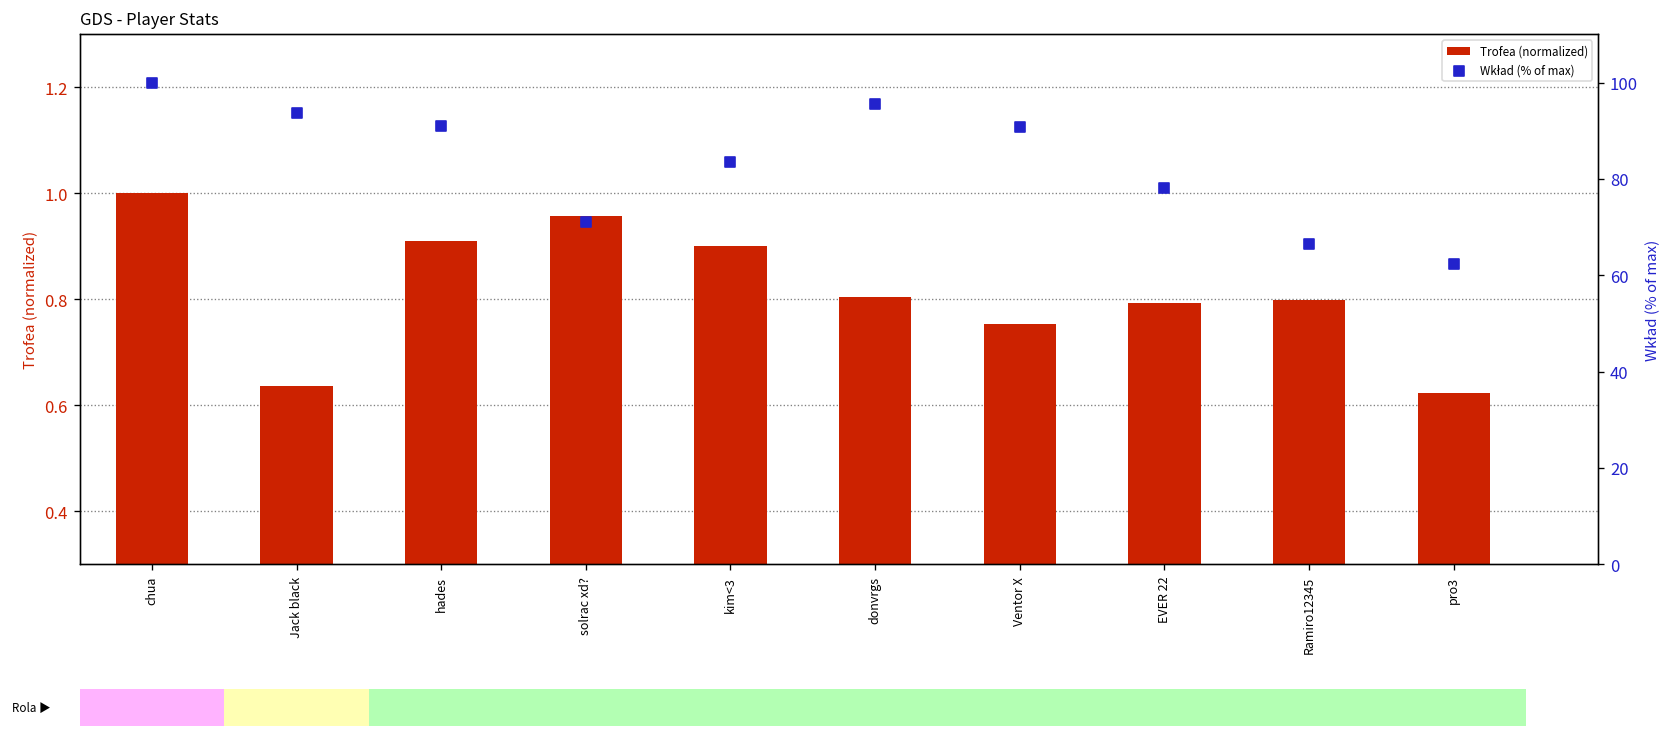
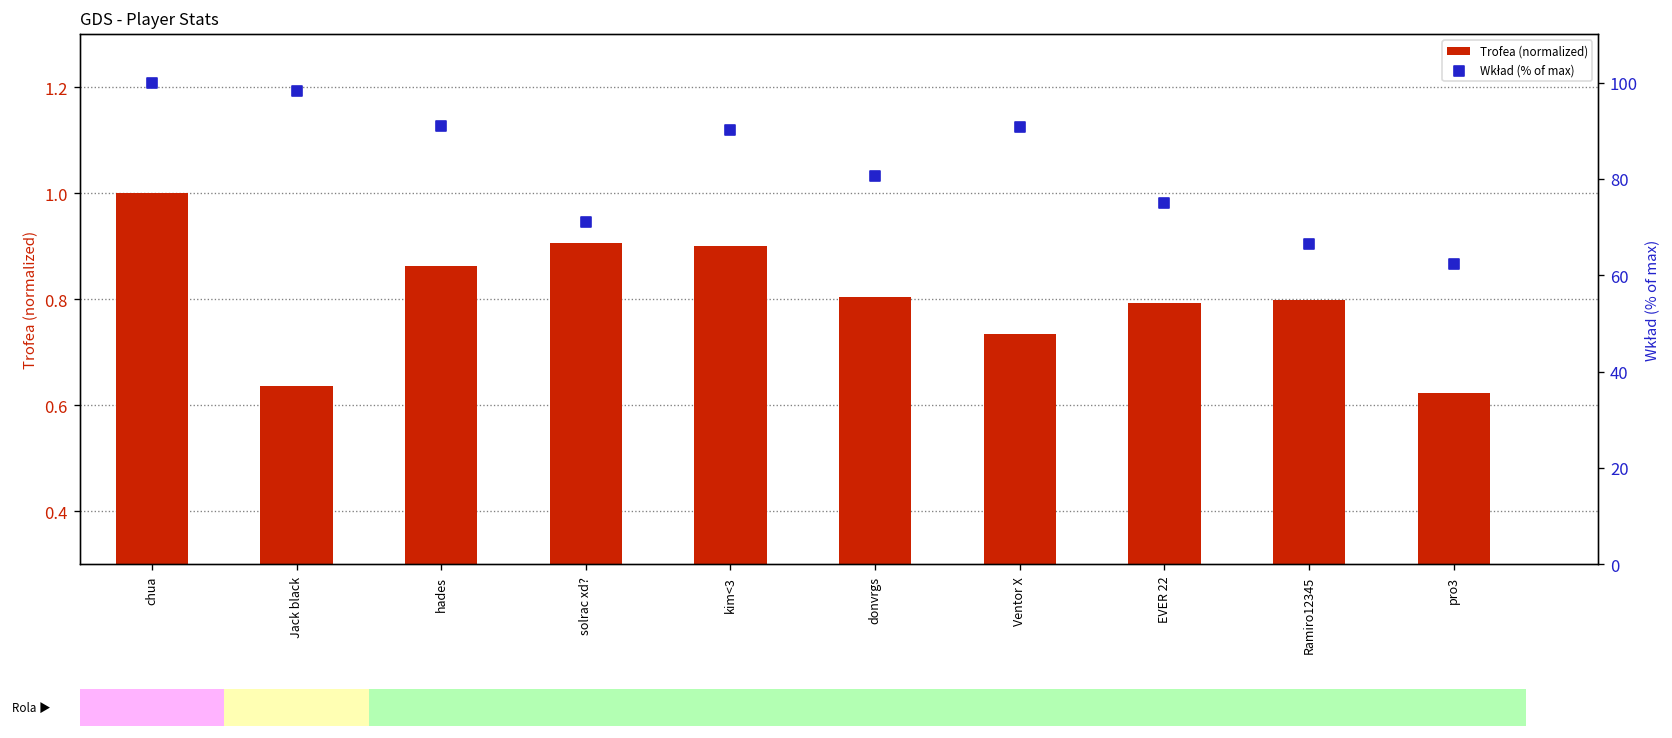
Trofea (normalized), hades: 0.91 -> 0.86
Trofea (normalized), solrac xd?: 0.96 -> 0.91
Trofea (normalized), Ventor X: 0.75 -> 0.74
Wkład (% of max), Jack black: 94 -> 98
Wkład (% of max), kim<3: 84 -> 90
Wkład (% of max), donvrgs: 95 -> 81
Wkład (% of max), EVER 22: 78 -> 75
